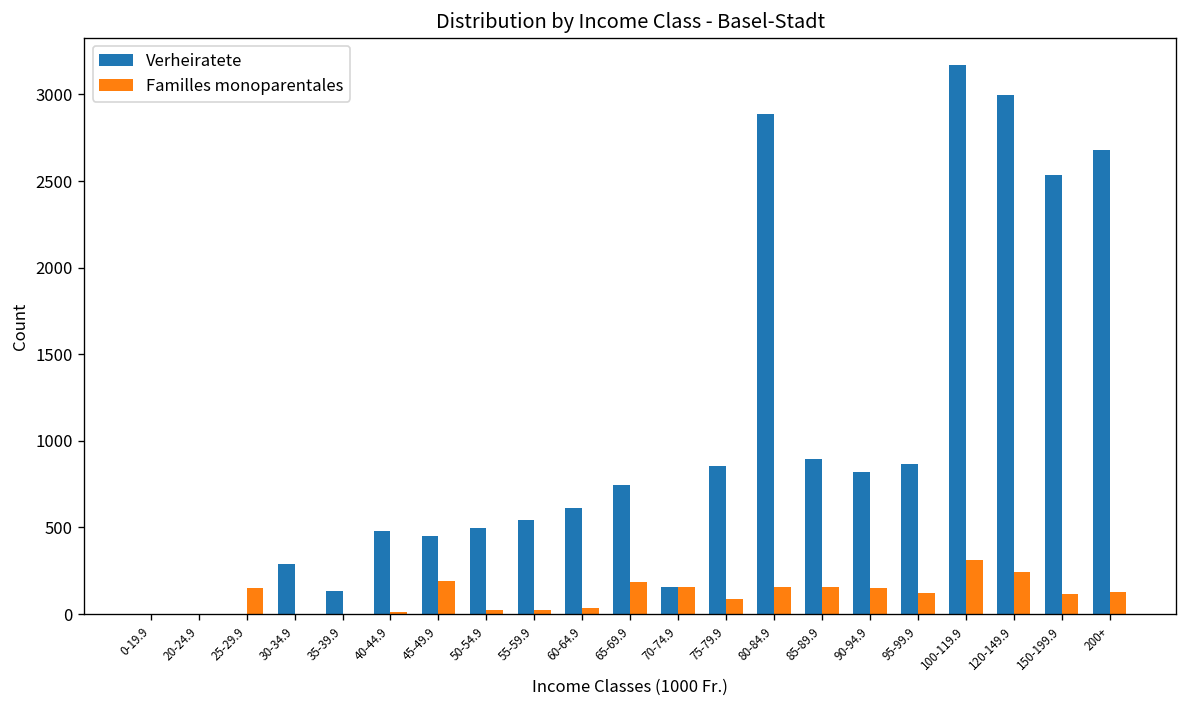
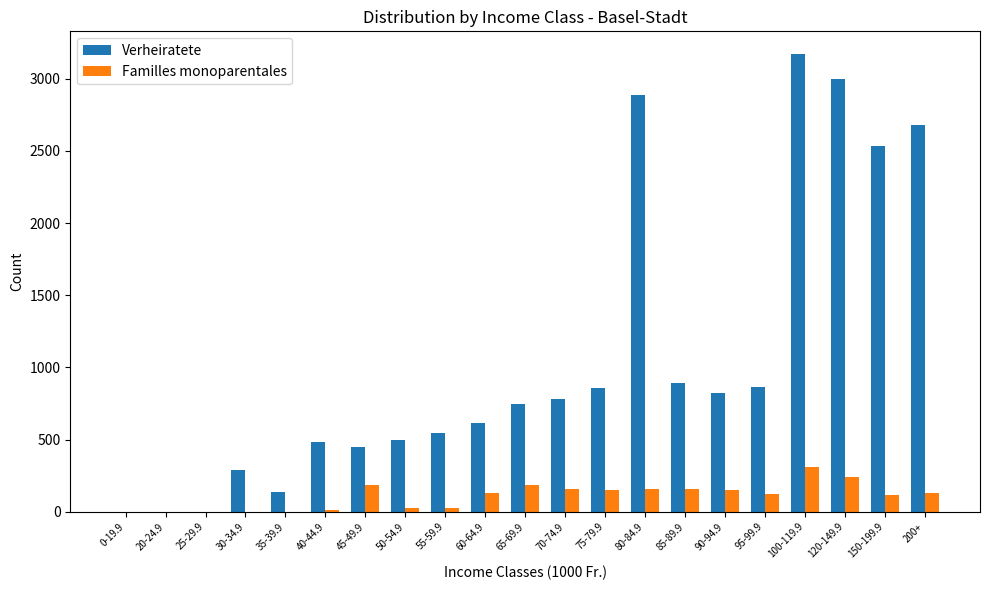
Familles monoparentales, 25-29.9: 150 -> 0
Familles monoparentales, 60-64.9: 40 -> 130
Verheiratete, 70-74.9: 160 -> 780
Familles monoparentales, 75-79.9: 90 -> 150
